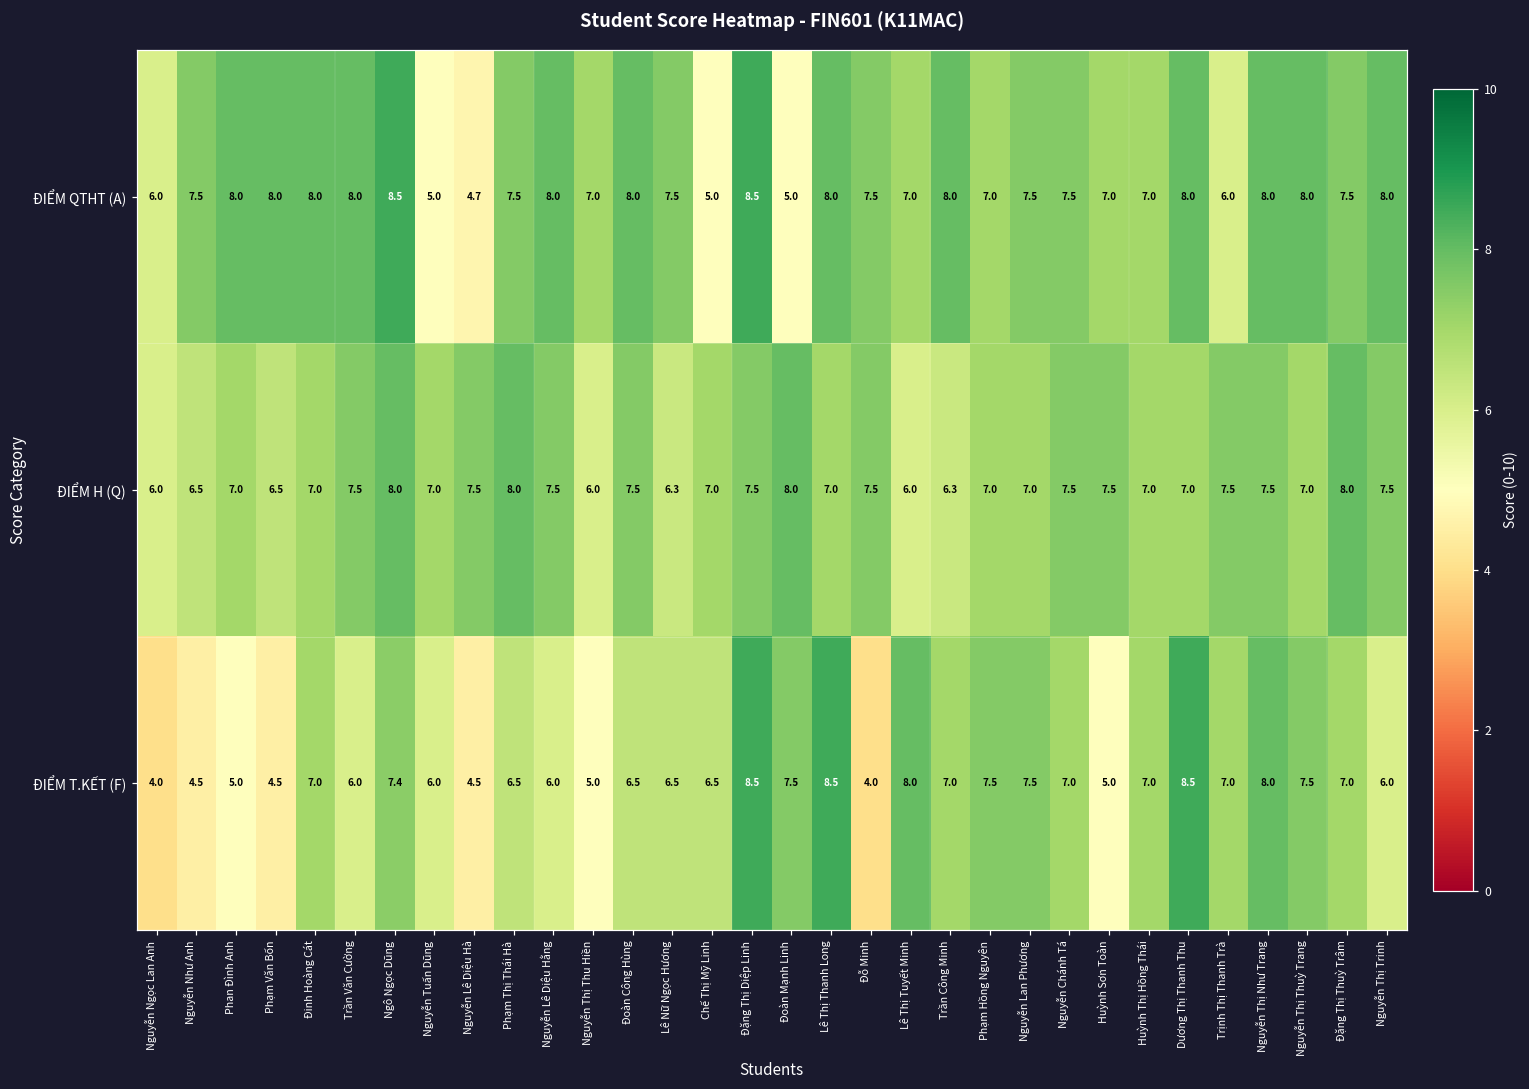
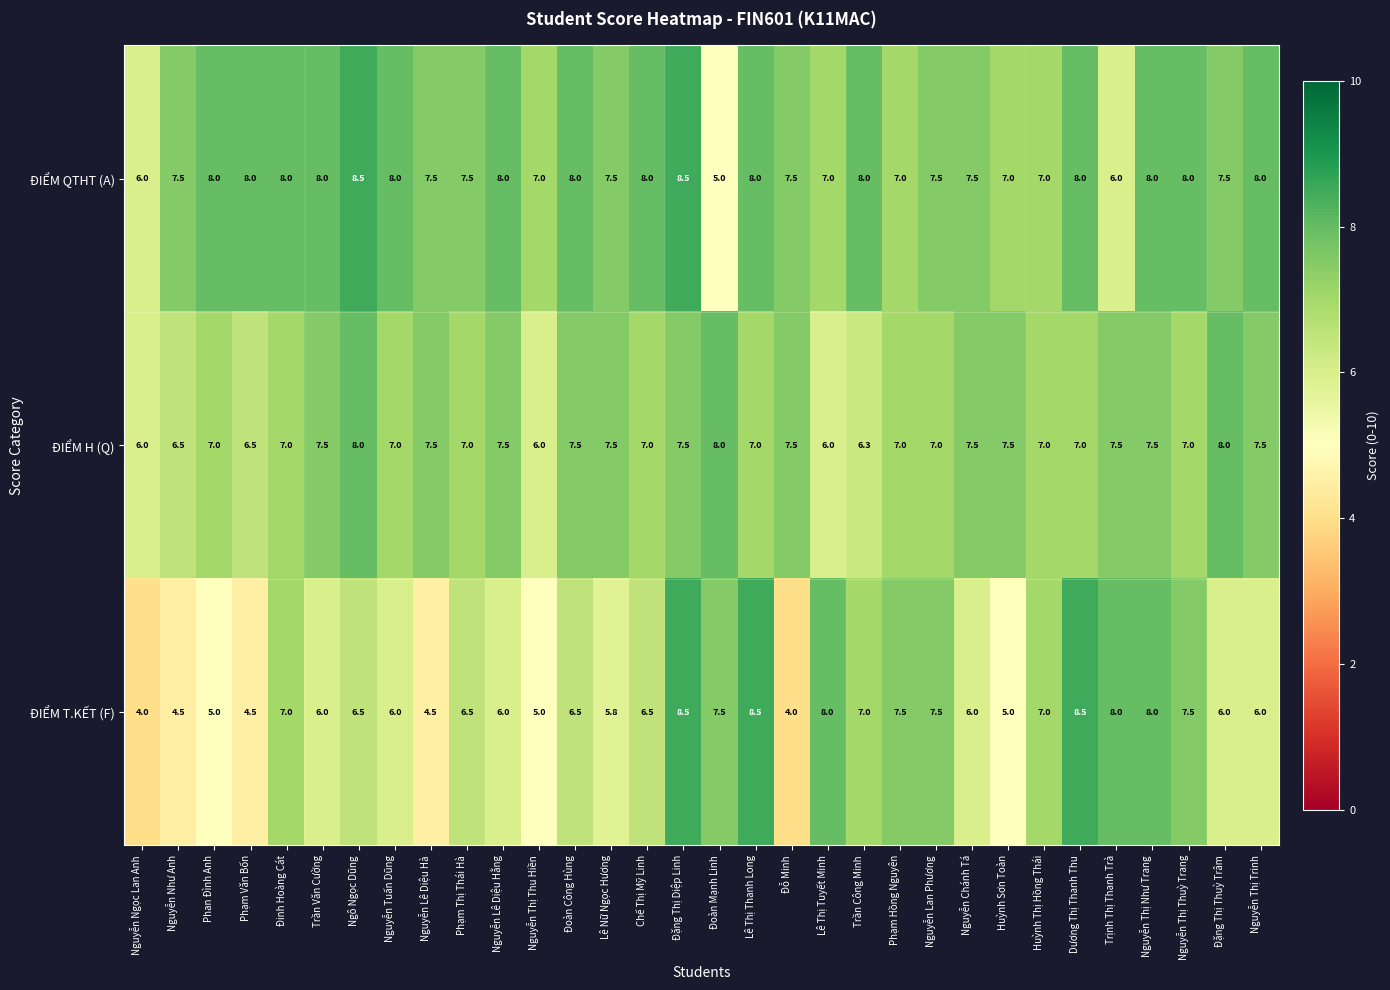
ĐIỂM QTHT (A), Nguyễn Tuấn Dũng: 5.0 -> 8.0
ĐIỂM QTHT (A), Nguyễn Lê Diệu Hà: 4.7 -> 7.5
ĐIỂM QTHT (A), Chế Thị Mỹ Linh: 5.0 -> 8.0
ĐIỂM H (Q), Phạm Thị Thái Hà: 8.0 -> 7.0
ĐIỂM H (Q), Lê Nữ Ngọc Hương: 6.3 -> 7.5
ĐIỂM T.KẾT (F), Ngô Ngọc Dũng: 7.4 -> 6.5
ĐIỂM T.KẾT (F), Lê Nữ Ngọc Hương: 6.5 -> 5.8
ĐIỂM T.KẾT (F), Nguyễn Chánh Tá: 7.0 -> 6.0
ĐIỂM T.KẾT (F), Trịnh Thị Thanh Trà: 7.0 -> 8.0
ĐIỂM T.KẾT (F), Đặng Thị Thuỳ Trâm: 7.0 -> 6.0
